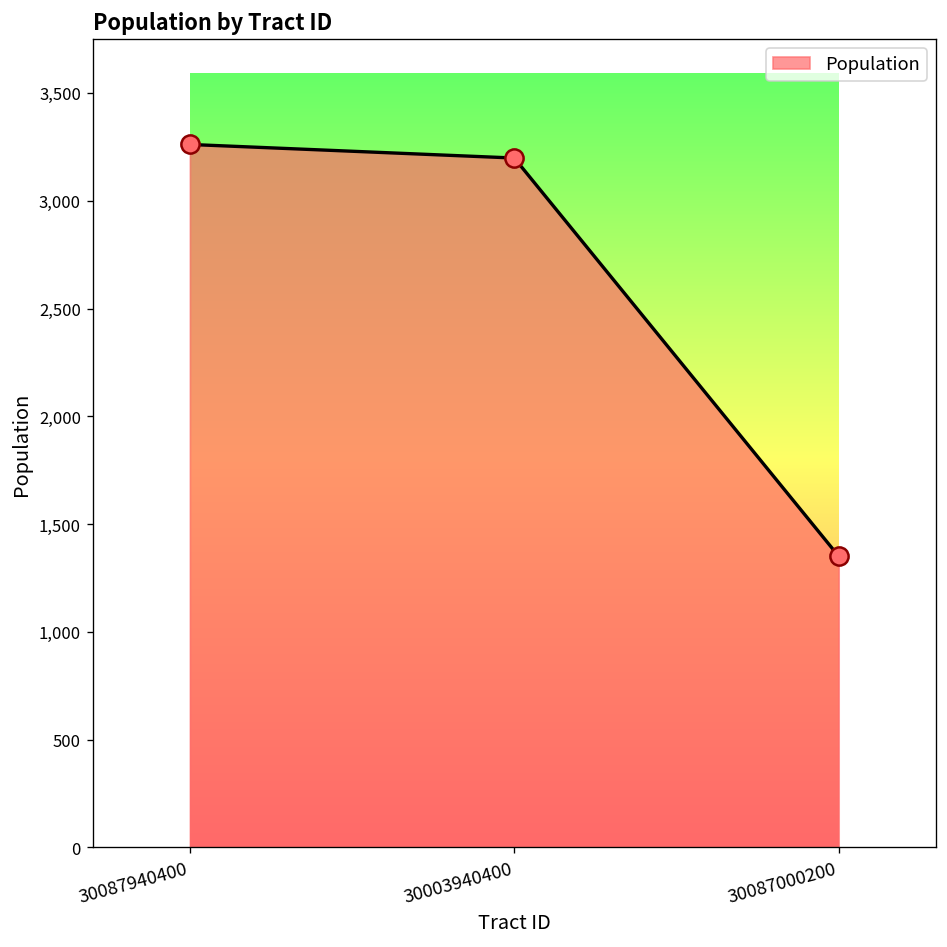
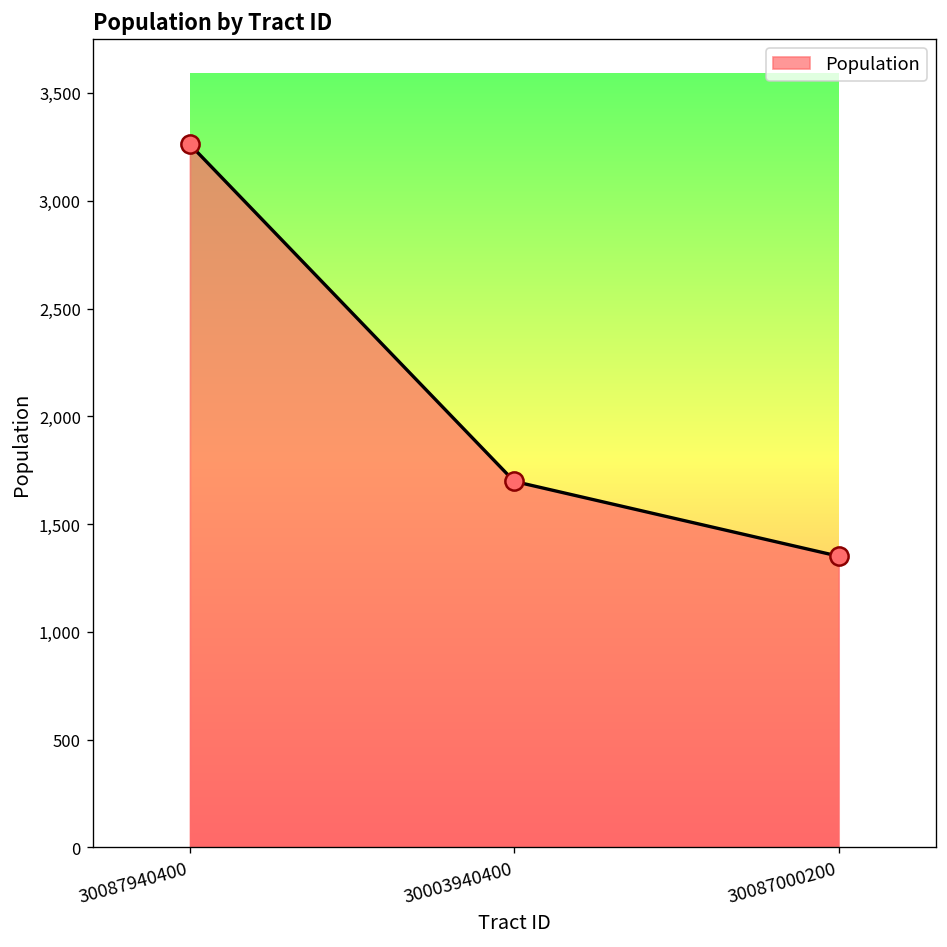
30003940400: 3,200 -> 1,700
